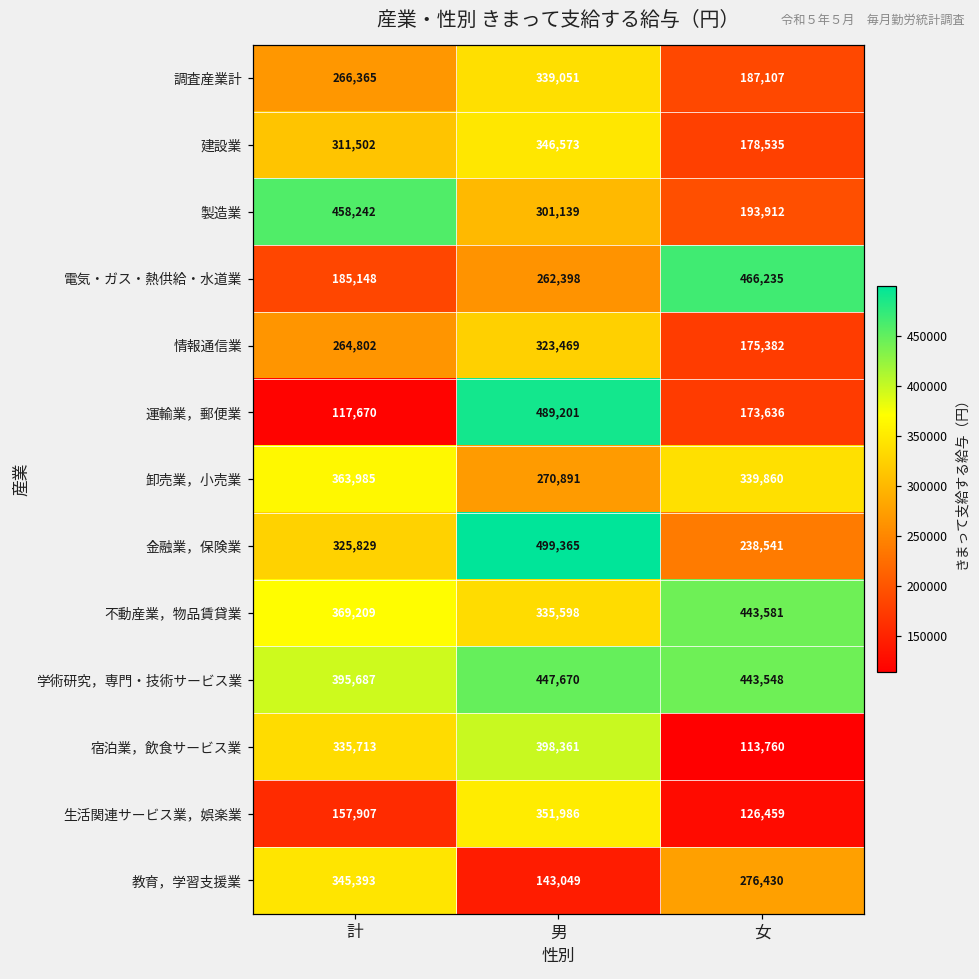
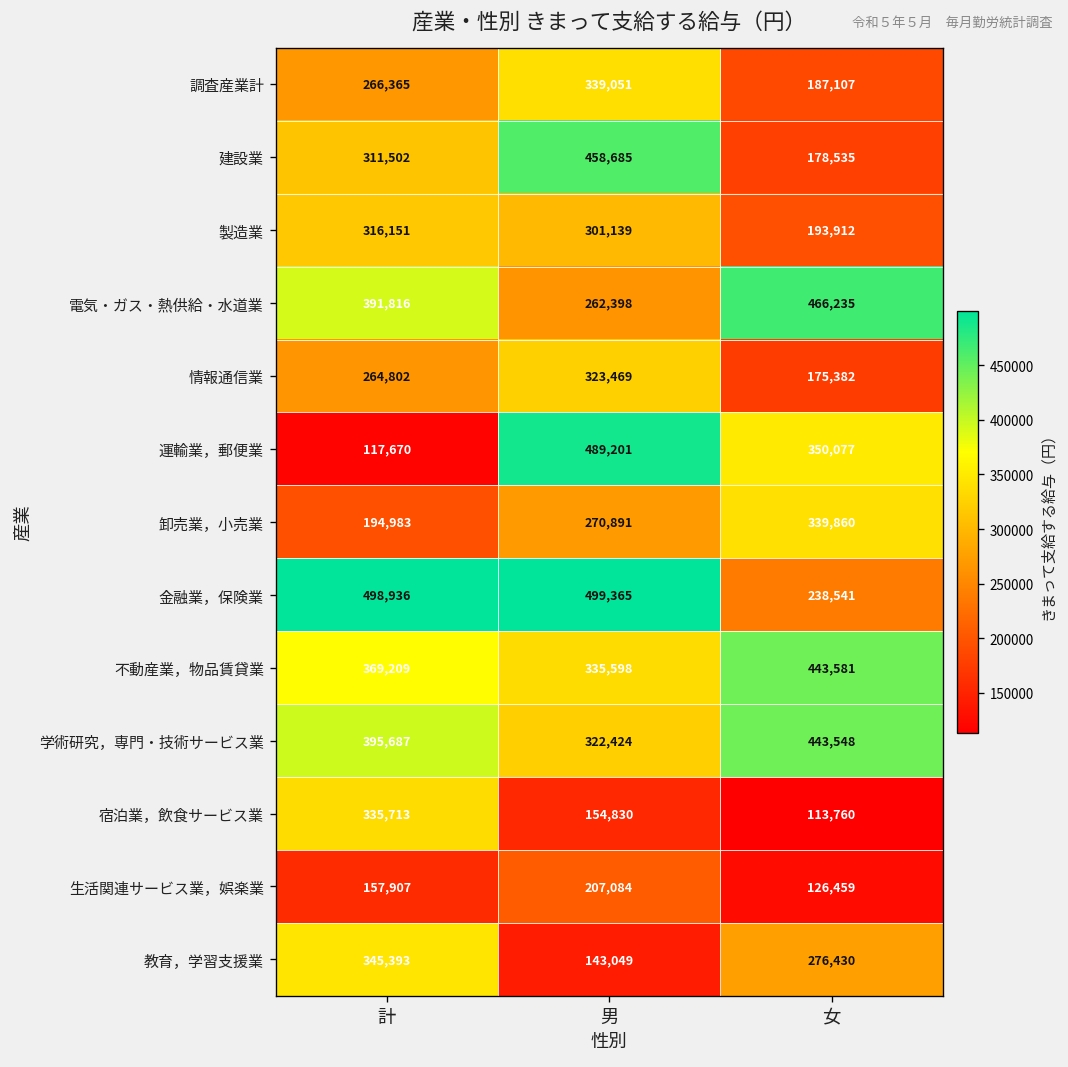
建設業, 男: 346,573 -> 458,685
製造業, 計: 458,242 -> 316,151
電気・ガス・熱供給・水道業, 計: 185,148 -> 391,816
運輸業，郵便業, 女: 173,636 -> 350,077
卸売業，小売業, 計: 363,985 -> 194,983
金融業，保険業, 計: 325,829 -> 498,936
学術研究，専門・技術サービス業, 男: 447,670 -> 322,424
宿泊業，飲食サービス業, 男: 398,361 -> 154,830
生活関連サービス業，娯楽業, 男: 351,986 -> 207,084
